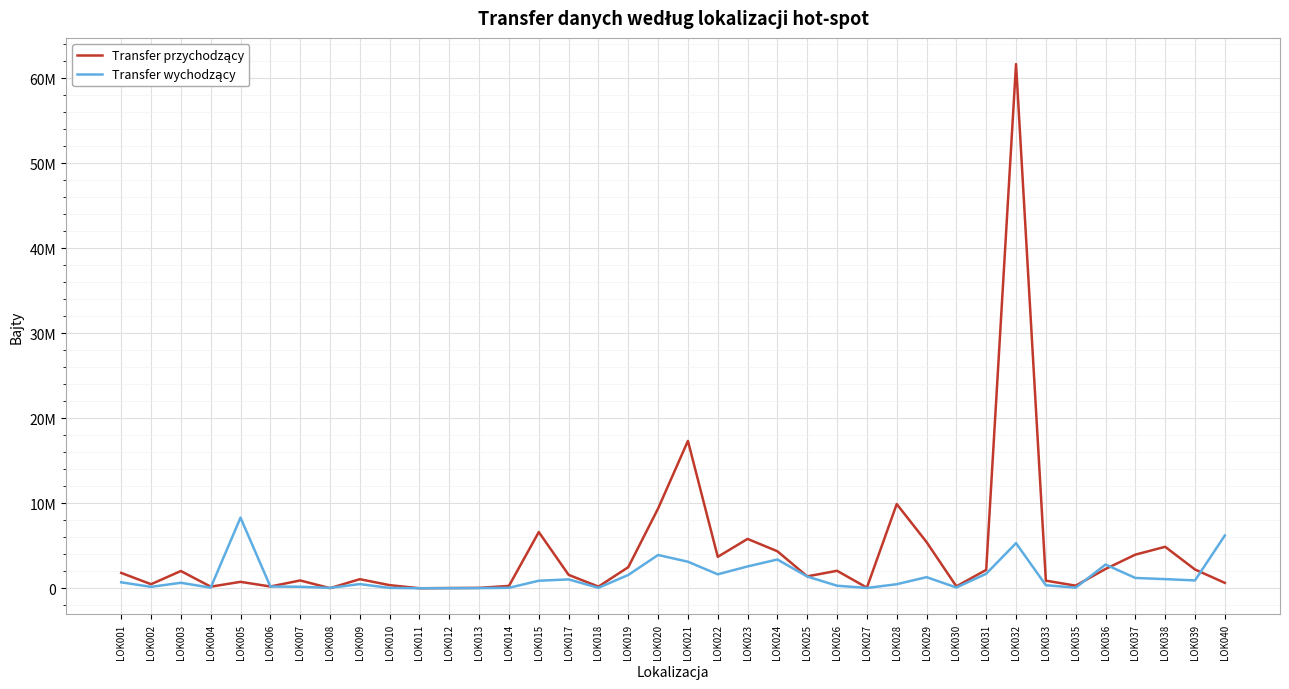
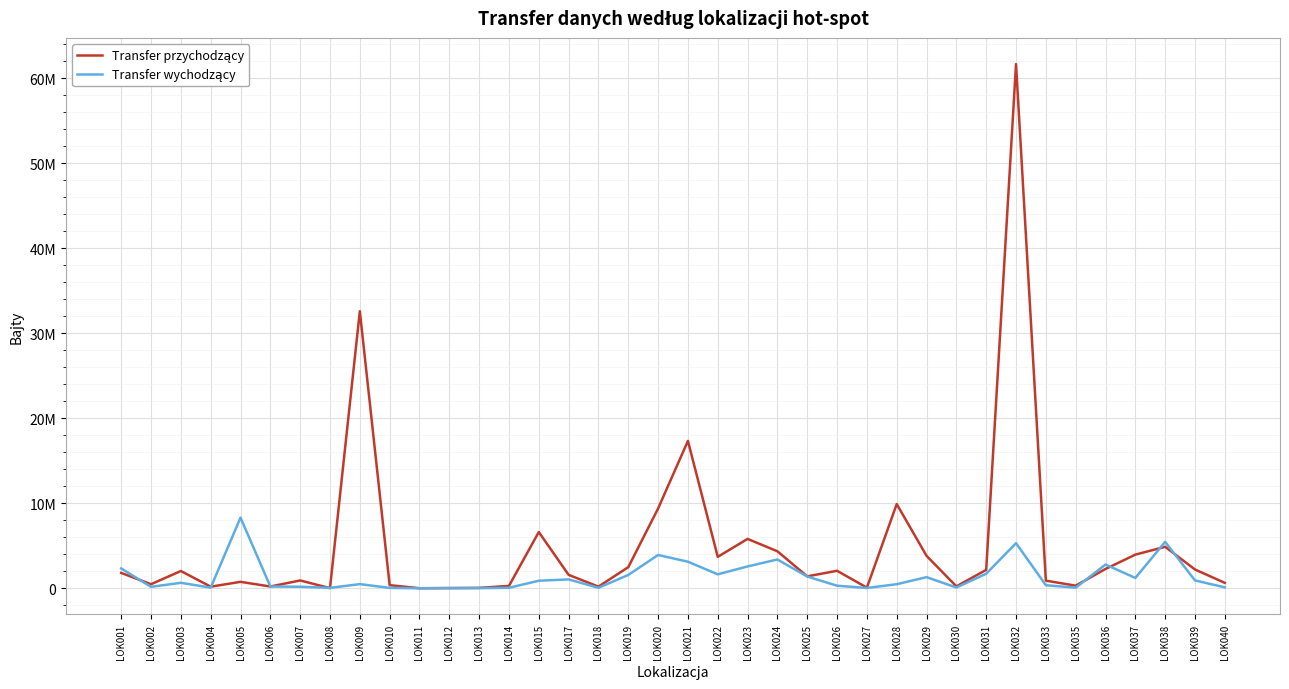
Transfer wychodzący, LOK001: 1000000 -> 2000000
Transfer przychodzący, LOK009: 1000000 -> 33000000
Transfer przychodzący, LOK029: 5000000 -> 4000000
Transfer wychodzący, LOK038: 1000000 -> 5000000
Transfer wychodzący, LOK040: 6000000 -> 0
